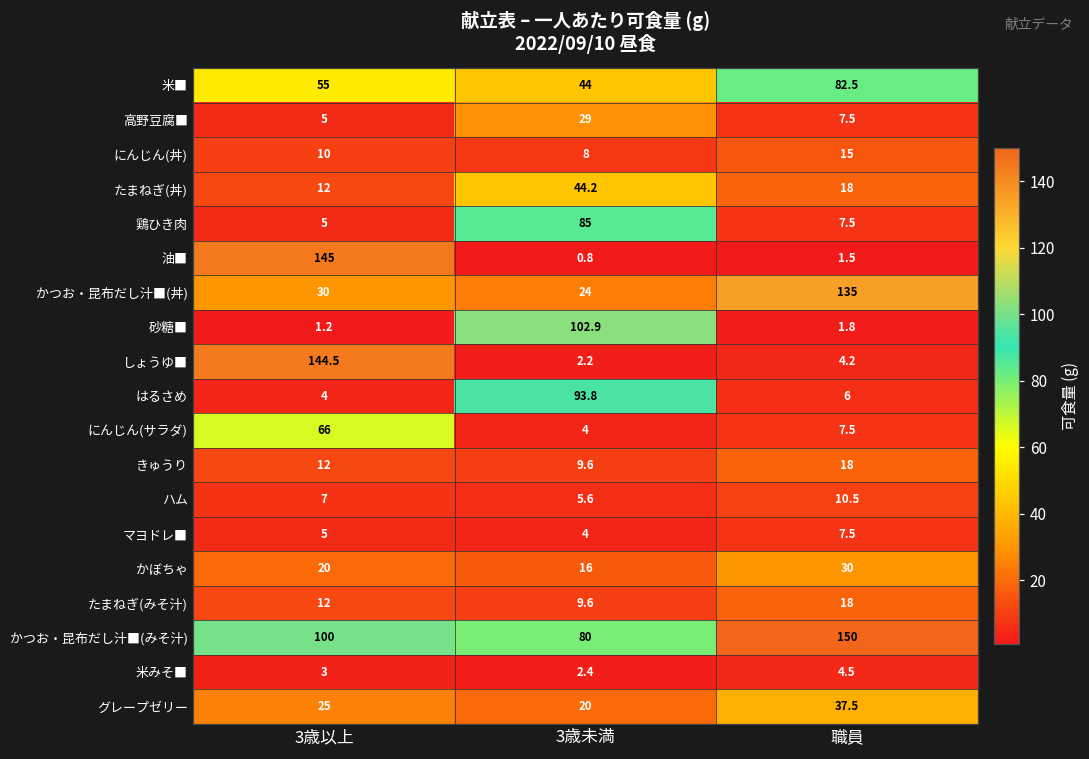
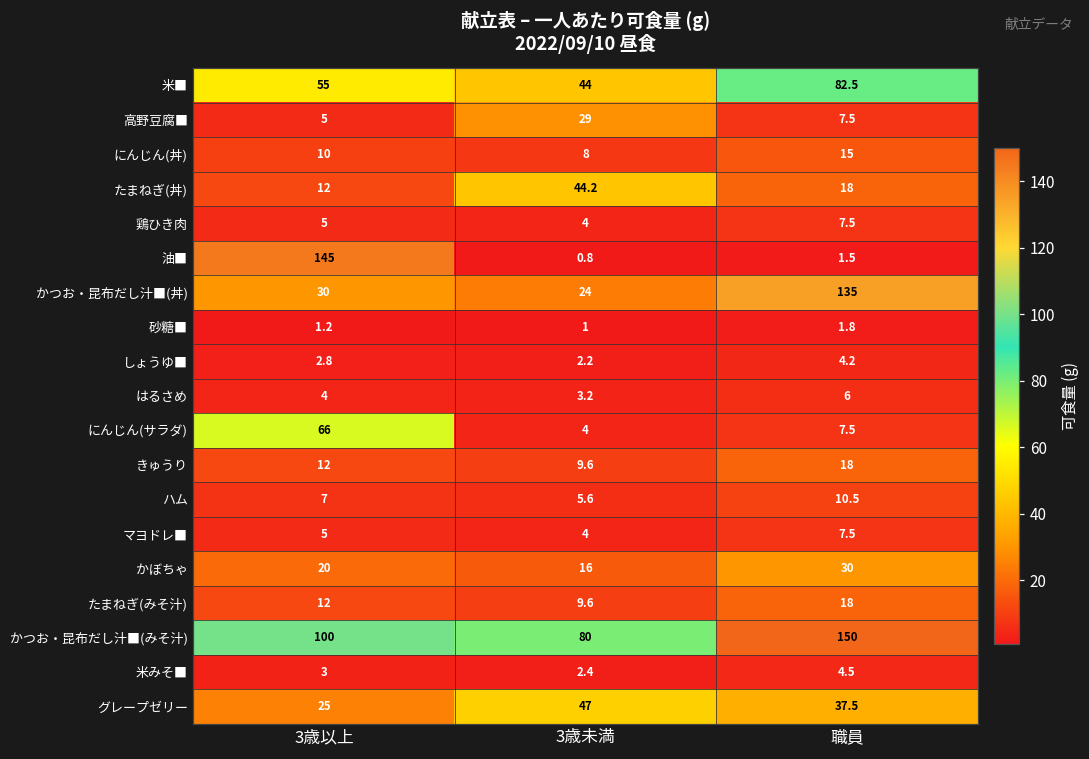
鶏ひき肉, 3歳未満: 85 -> 4
砂糖■, 3歳未満: 102.9 -> 1
しょうゆ■, 3歳以上: 144.5 -> 2.8
はるさめ, 3歳未満: 93.8 -> 3.2
グレープゼリー, 3歳未満: 20 -> 47
